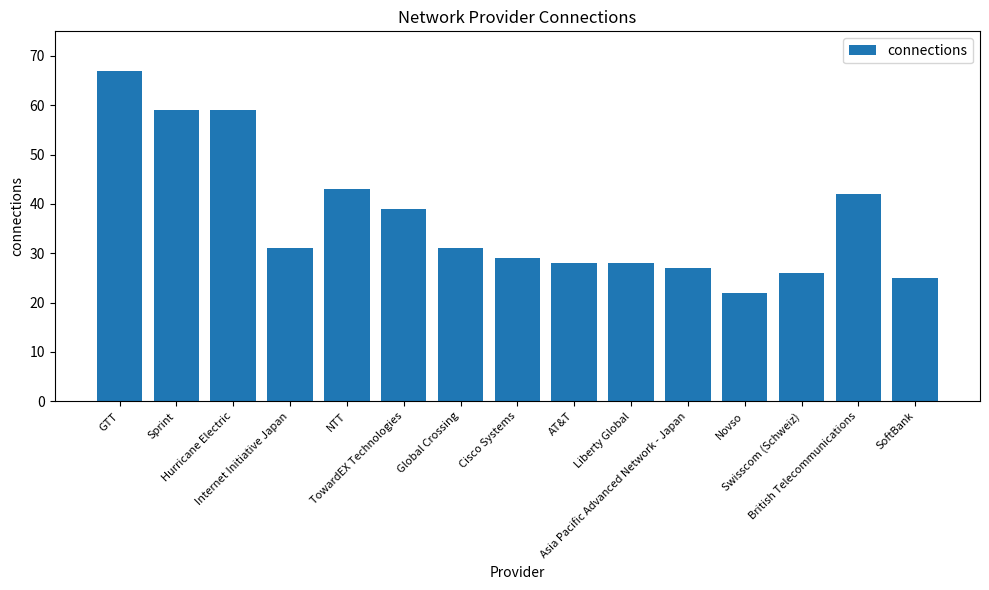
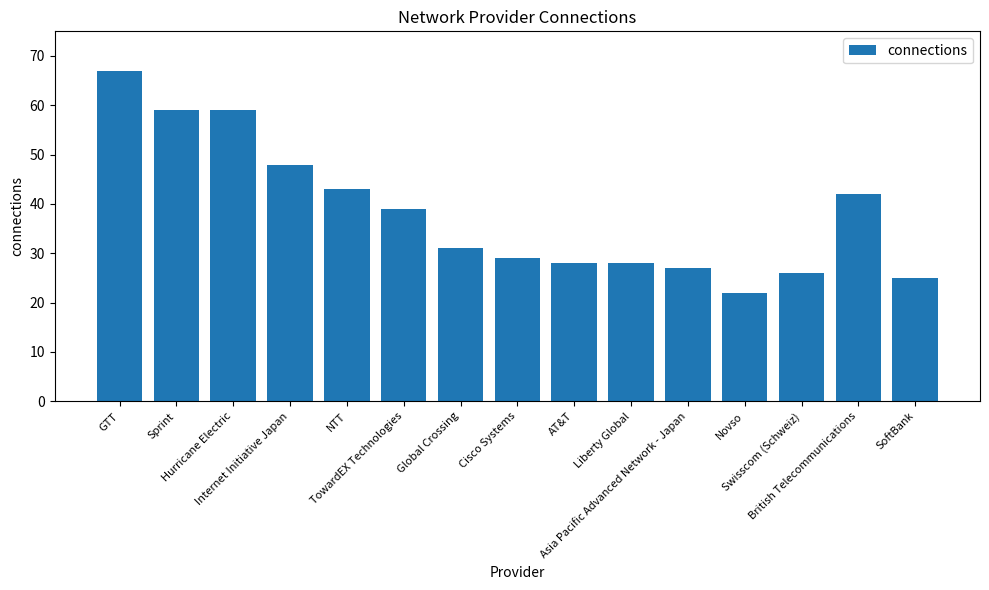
Internet Initiative Japan: 31 -> 48
